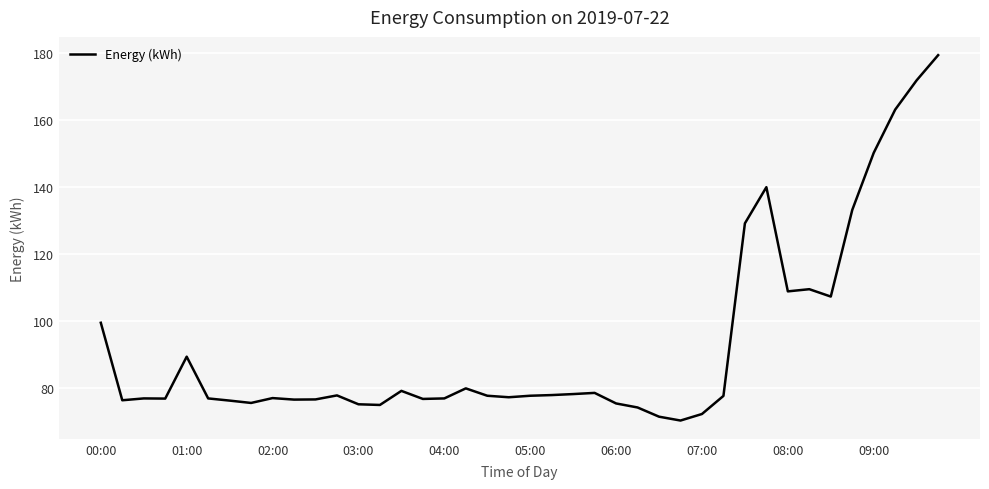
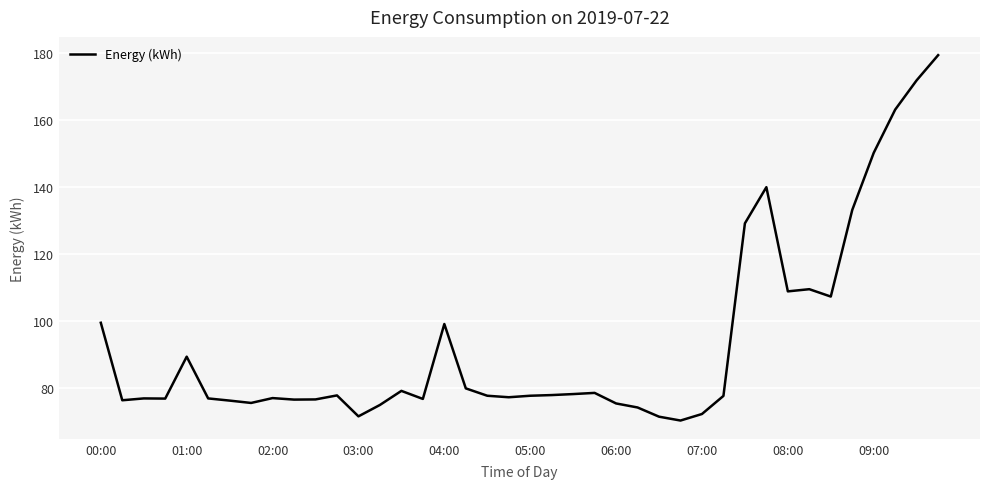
03:00: 75 -> 72
04:00: 77 -> 99
